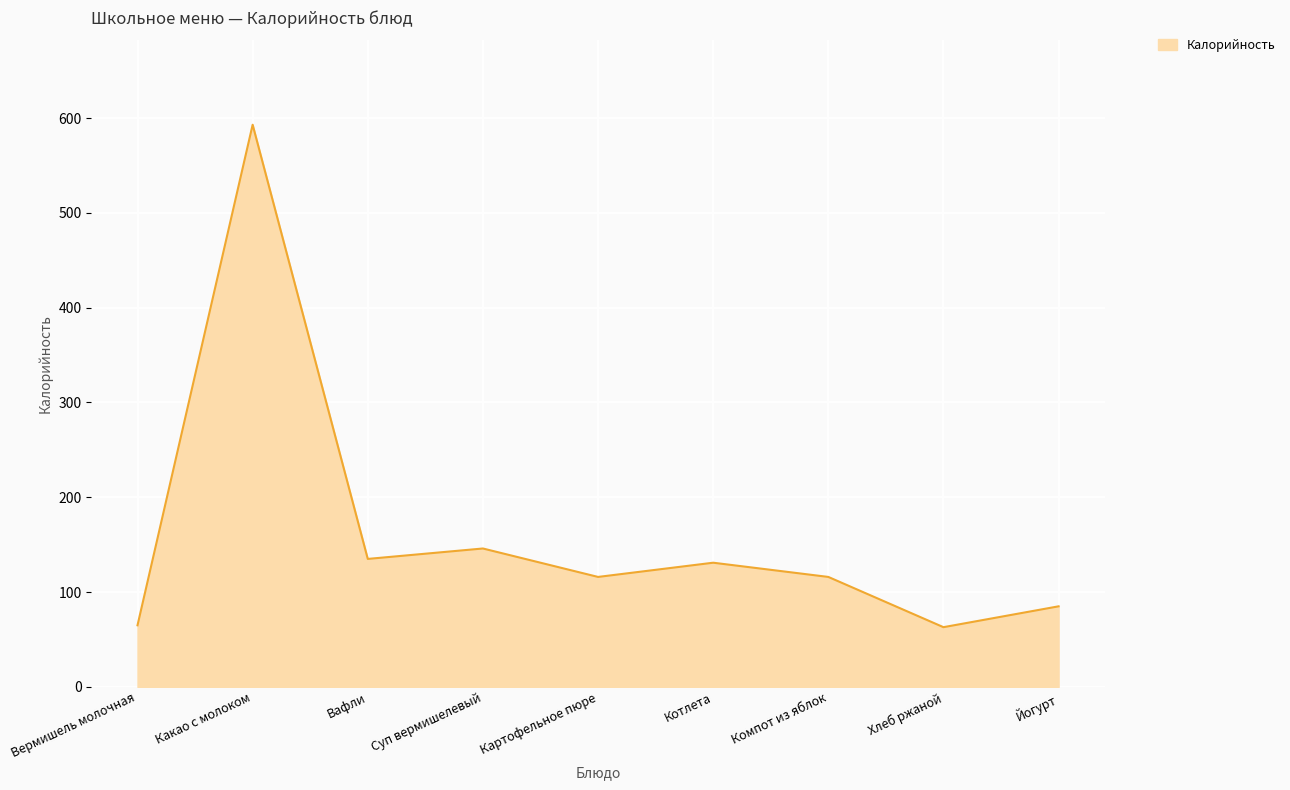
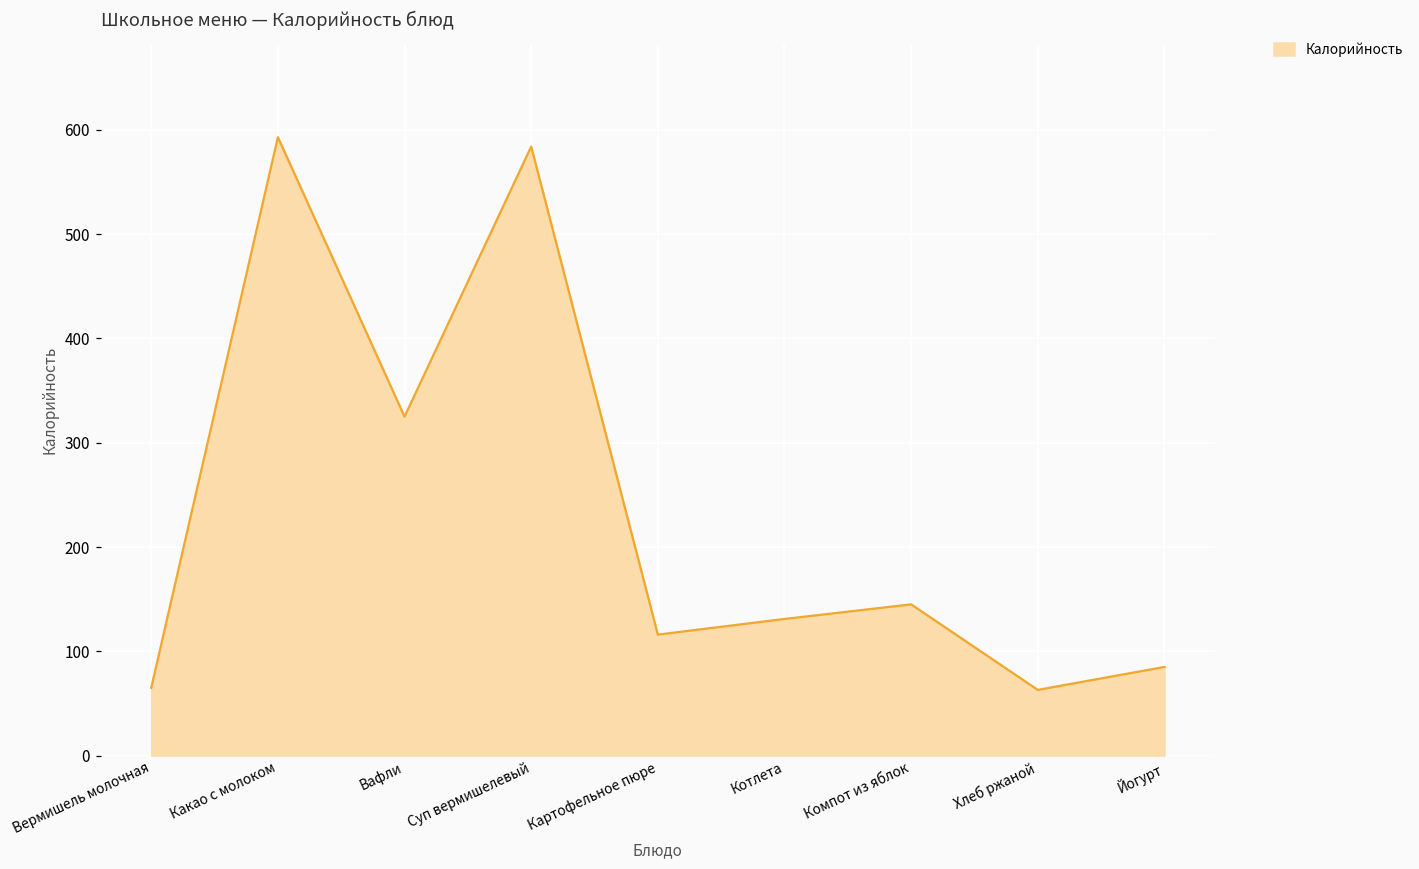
Вафли: 140 -> 330
Суп вермишелевый: 150 -> 580
Компот из яблок: 120 -> 150
